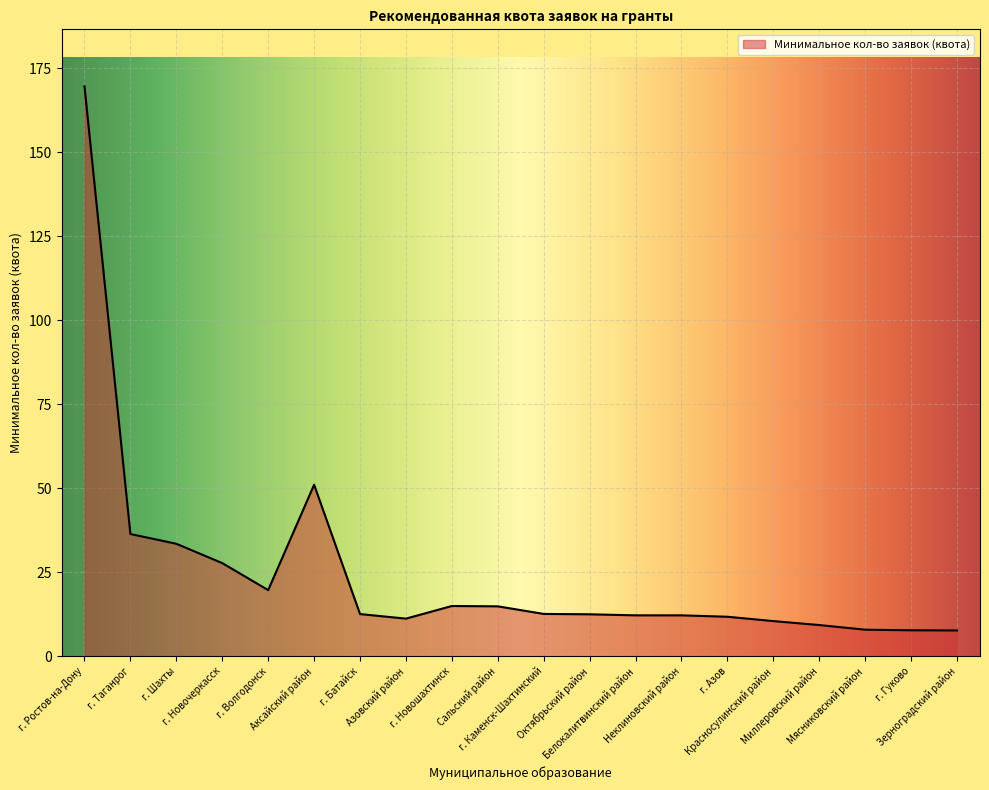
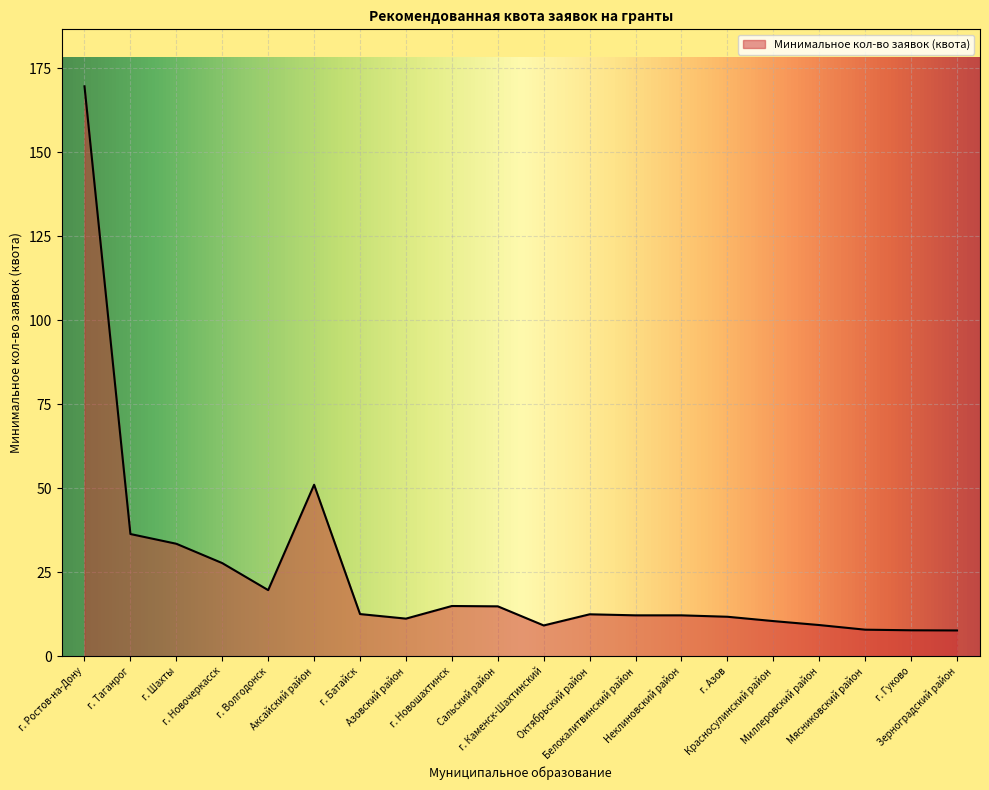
г. Каменск-Шахтинский: 13 -> 9
